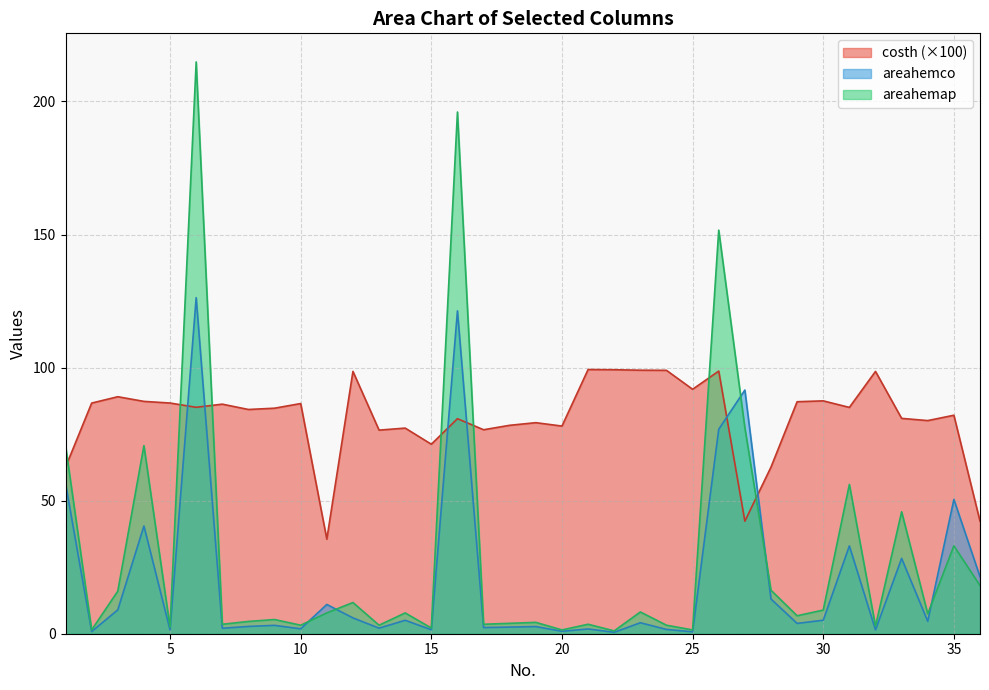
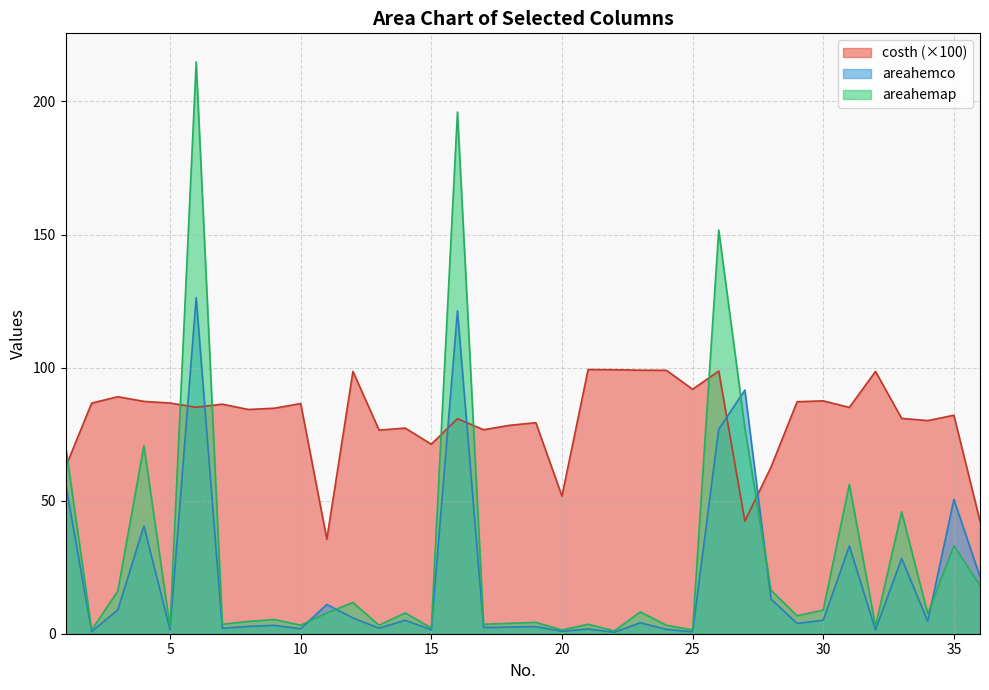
costh (×100), 20: 78 -> 52
